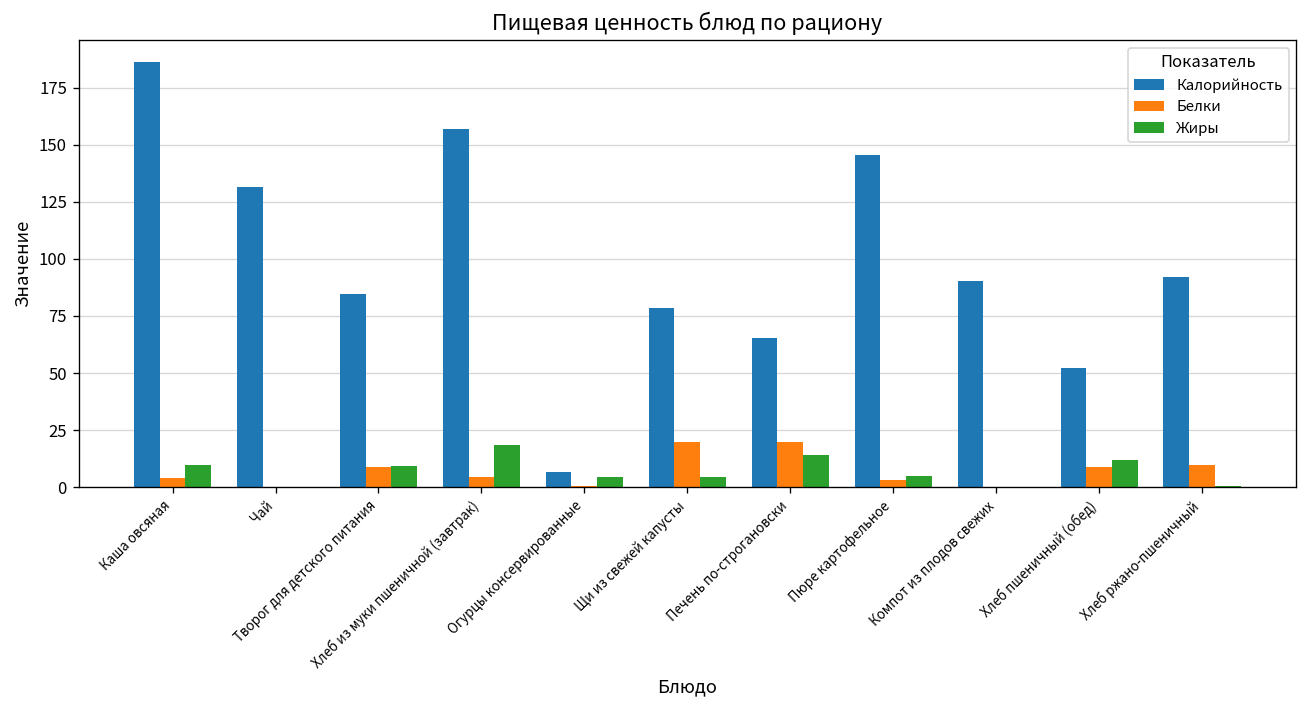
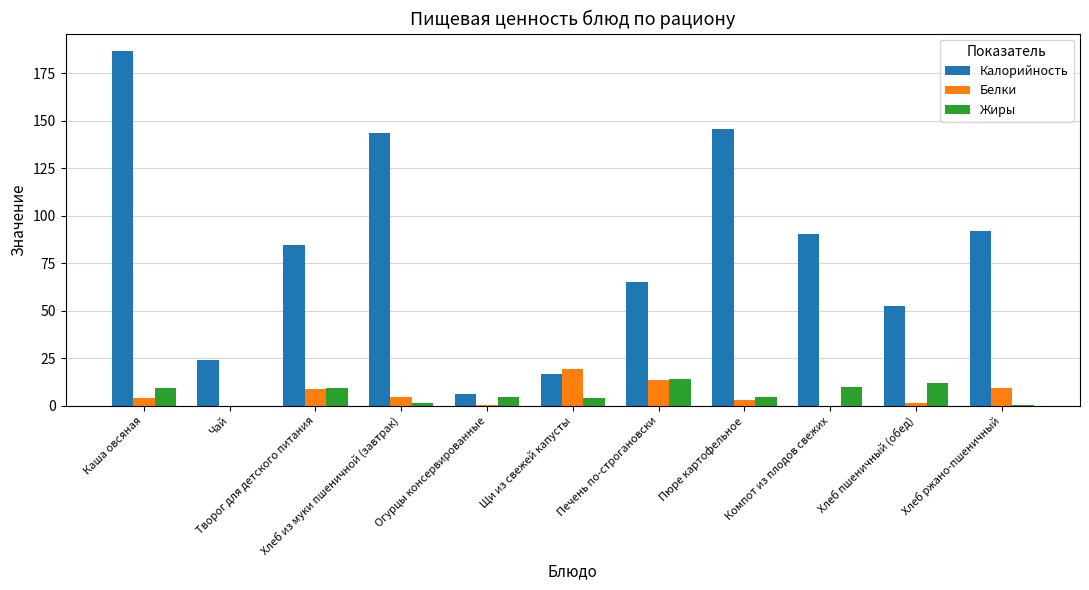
Калорийность, Чай: 132 -> 24
Калорийность, Хлеб из муки пшеничной (завтрак): 157 -> 144
Жиры, Хлеб из муки пшеничной (завтрак): 18 -> 2
Калорийность, Щи из свежей капусты: 78 -> 17
Белки, Печень по-строгановски: 20 -> 13
Жиры, Компот из плодов свежих: 0 -> 10
Белки, Хлеб пшеничный (обед): 9 -> 2
